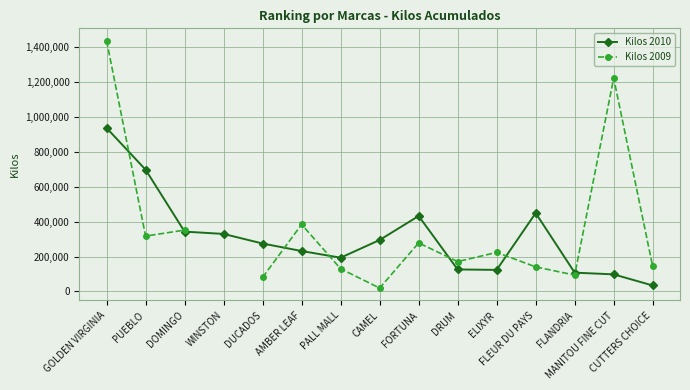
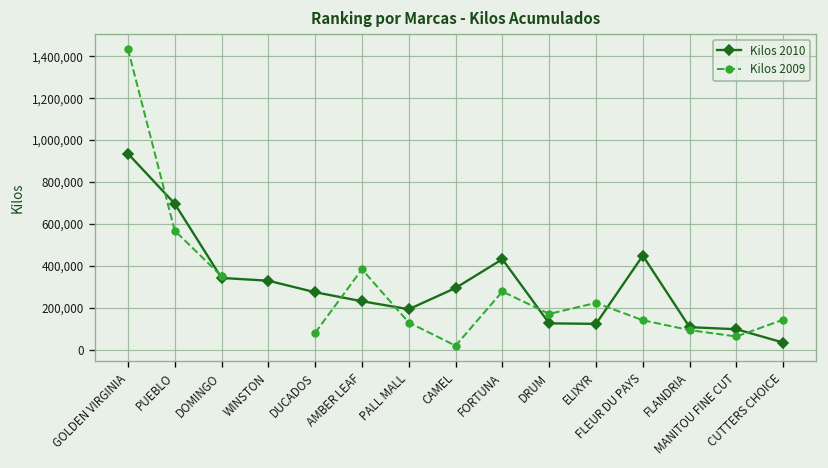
Kilos 2009, PUEBLO: 320,000 -> 570,000
Kilos 2009, MANITOU FINE CUT: 1,220,000 -> 60,000
